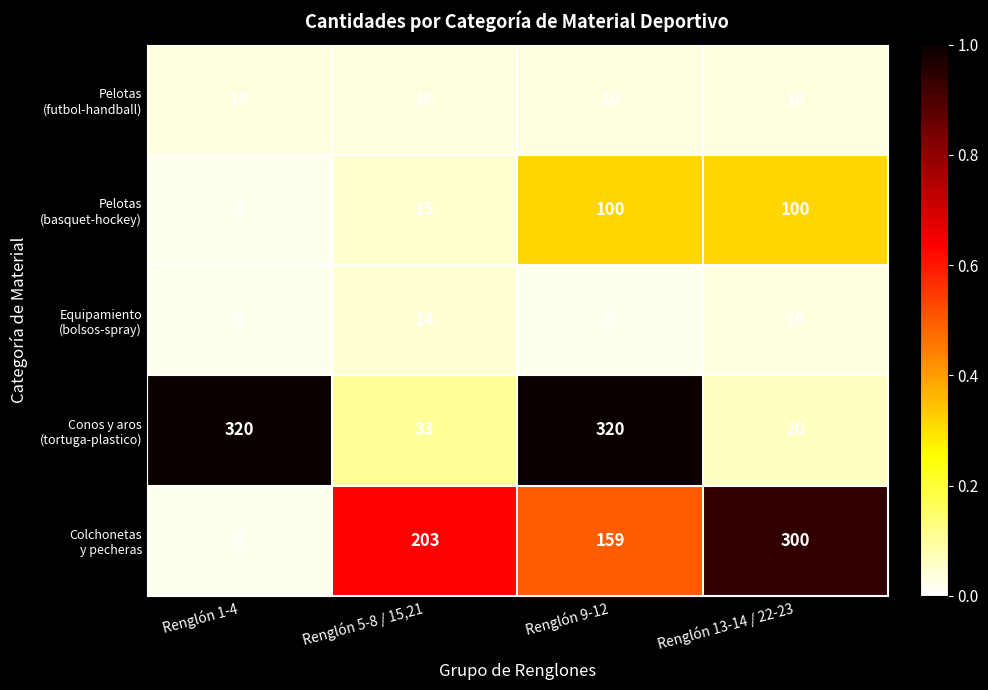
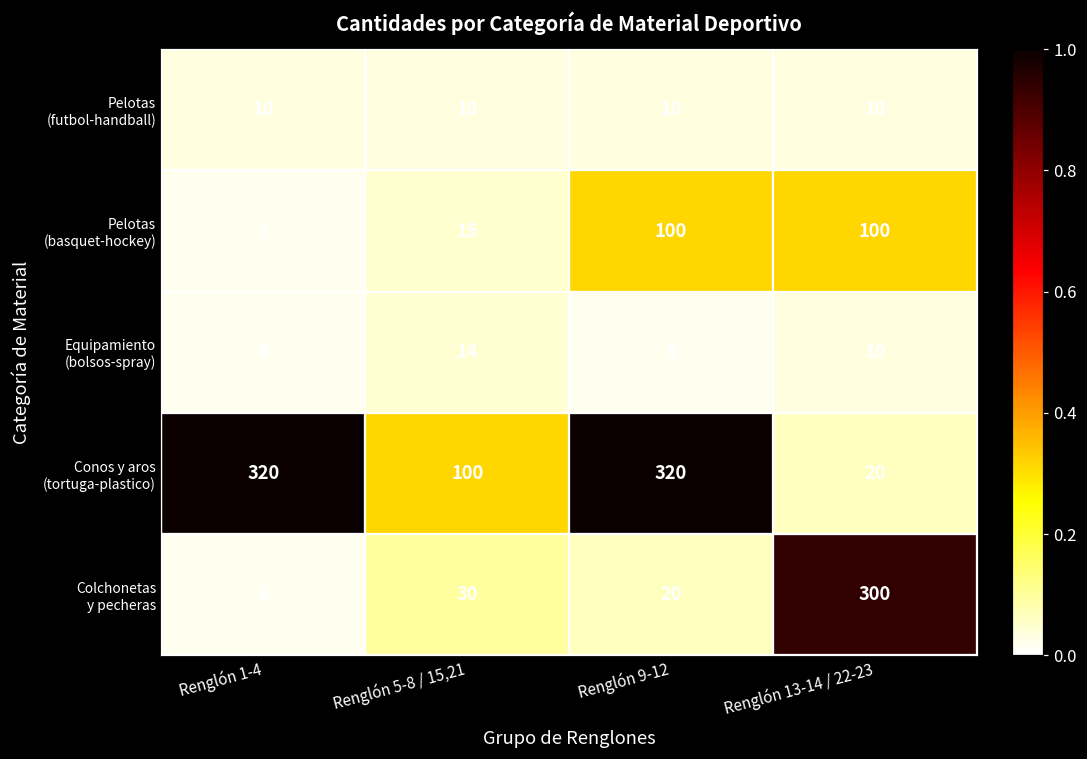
Conos y aros (tortuga-plastico), Renglón 5-8 / 15,21: 33 -> 100
Colchonetas y pecheras, Renglón 5-8 / 15,21: 203 -> 30
Colchonetas y pecheras, Renglón 9-12: 159 -> 20
